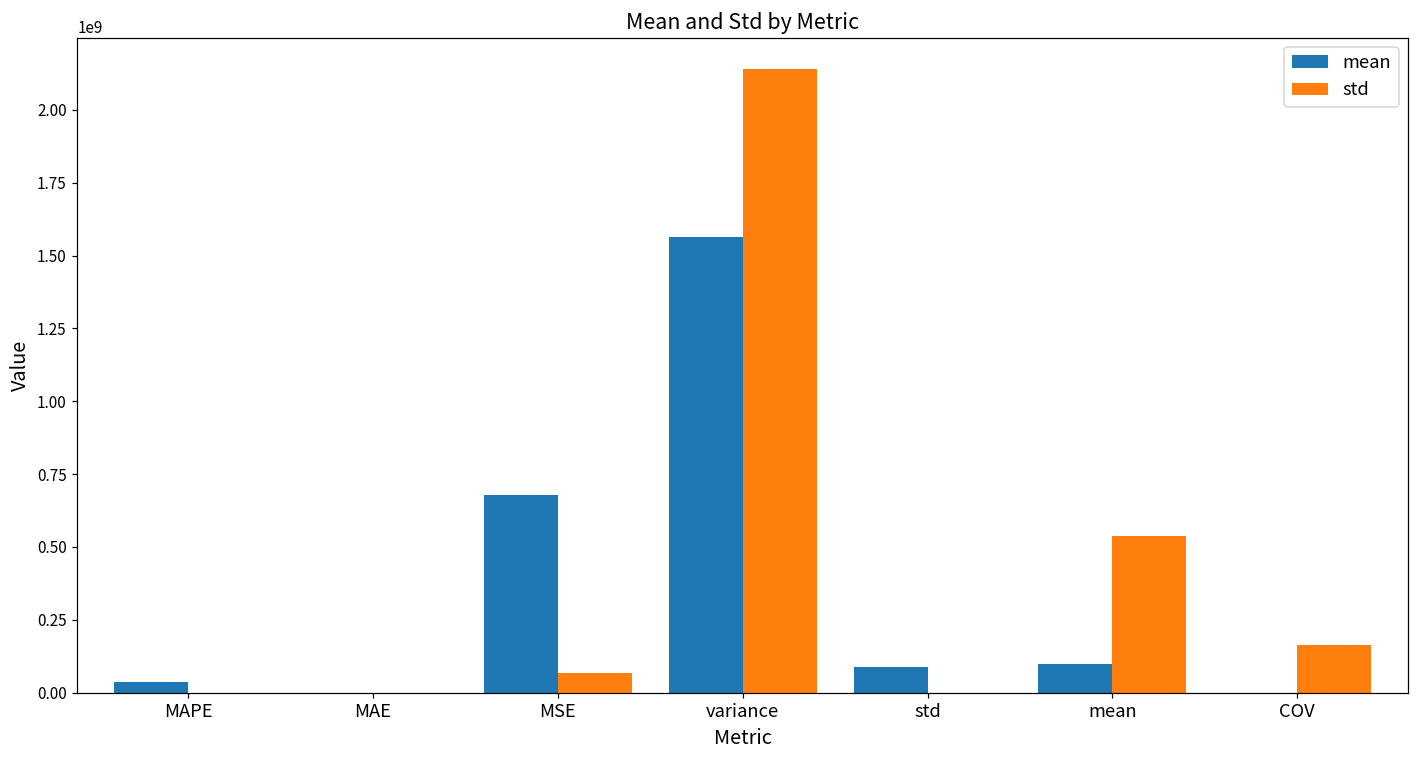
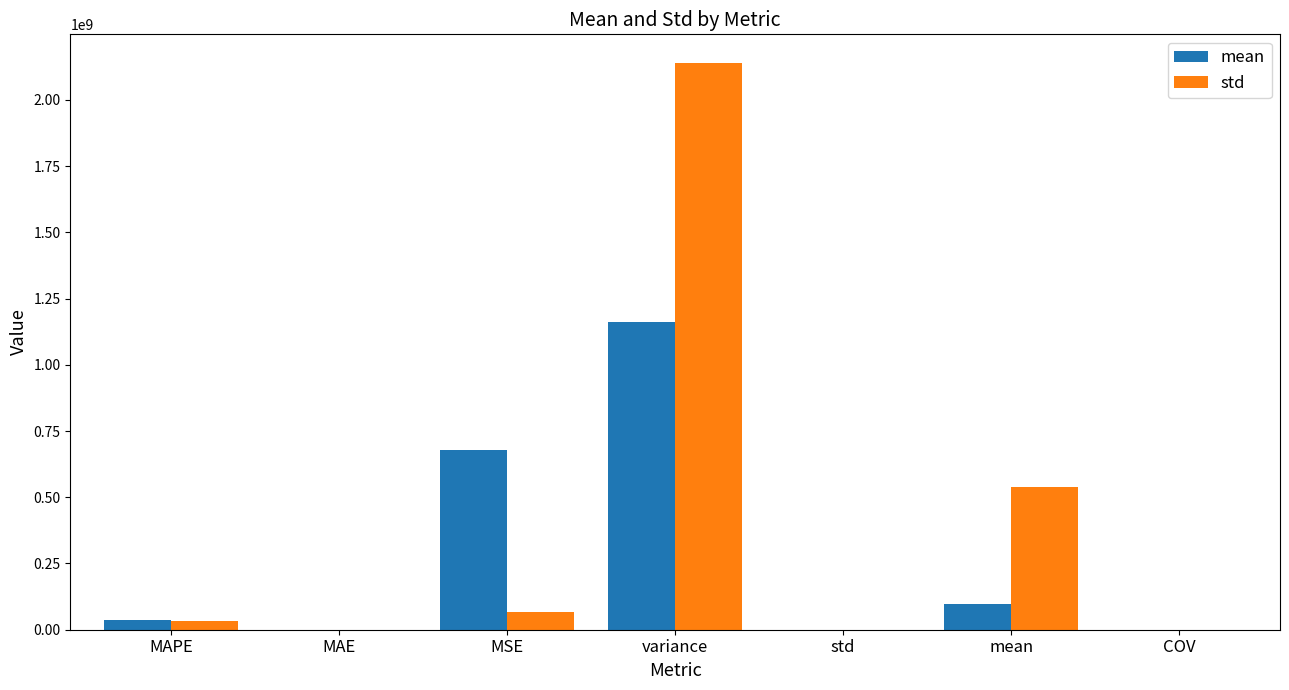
std, MAPE: 0 -> 30000000
mean, variance: 1560000000 -> 1160000000
mean, std: 90000000 -> 0
std, COV: 160000000 -> 0
